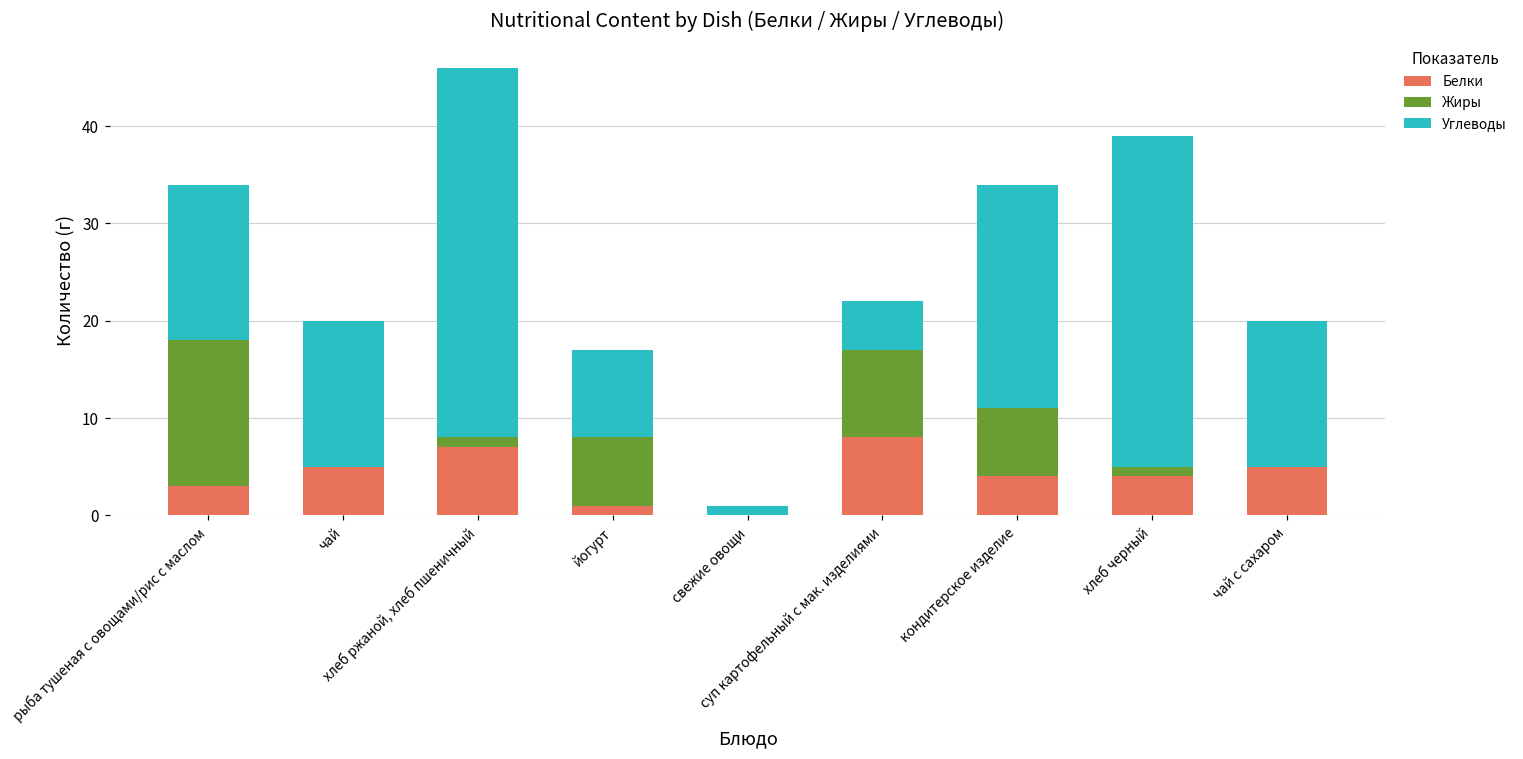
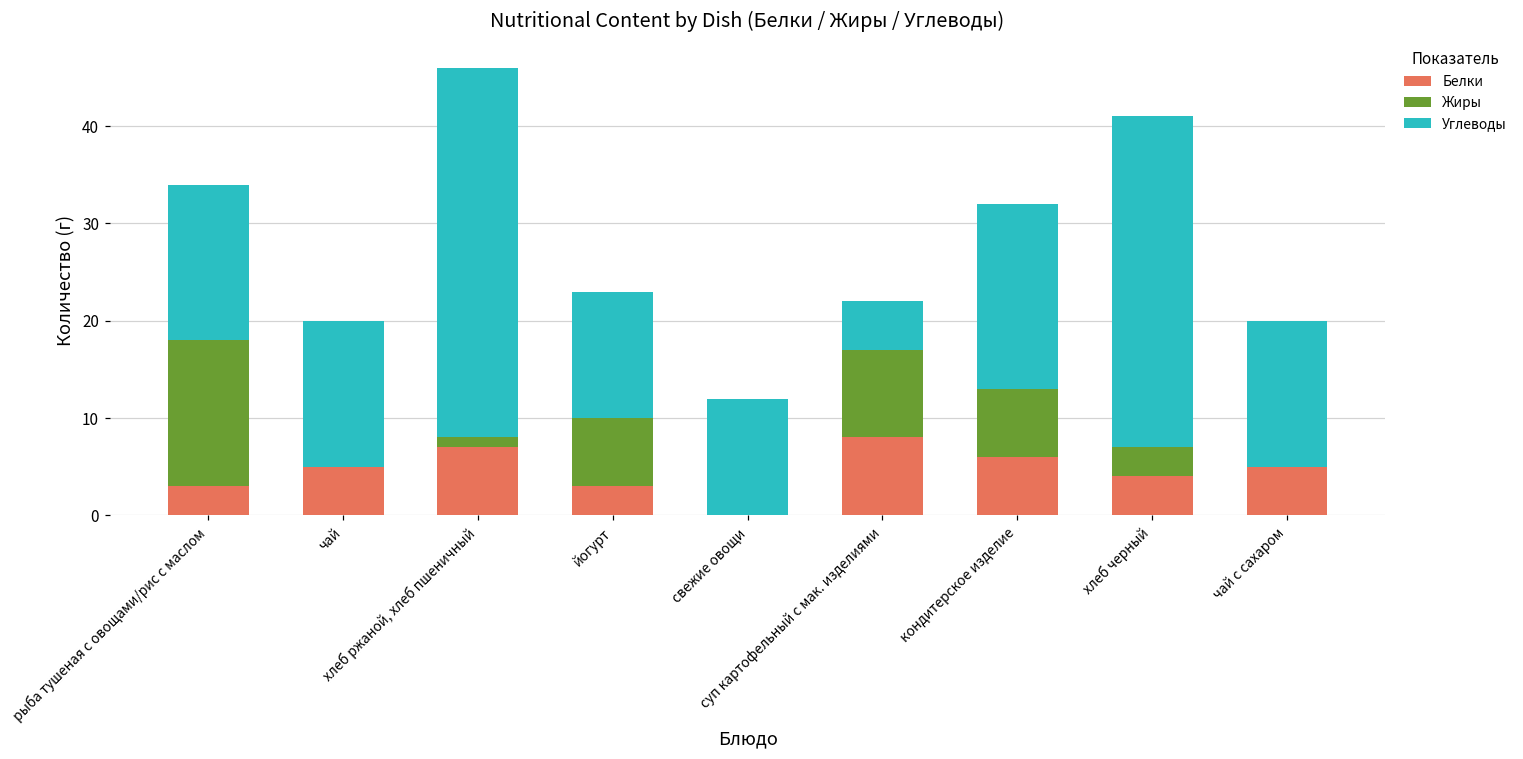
Белки, йогурт: 1 -> 3
Углеводы, йогурт: 9 -> 13
Углеводы, свежие овощи: 1 -> 12
Белки, кондитерское изделие: 4 -> 6
Углеводы, кондитерское изделие: 23 -> 19
Жиры, хлеб черный: 1 -> 3
